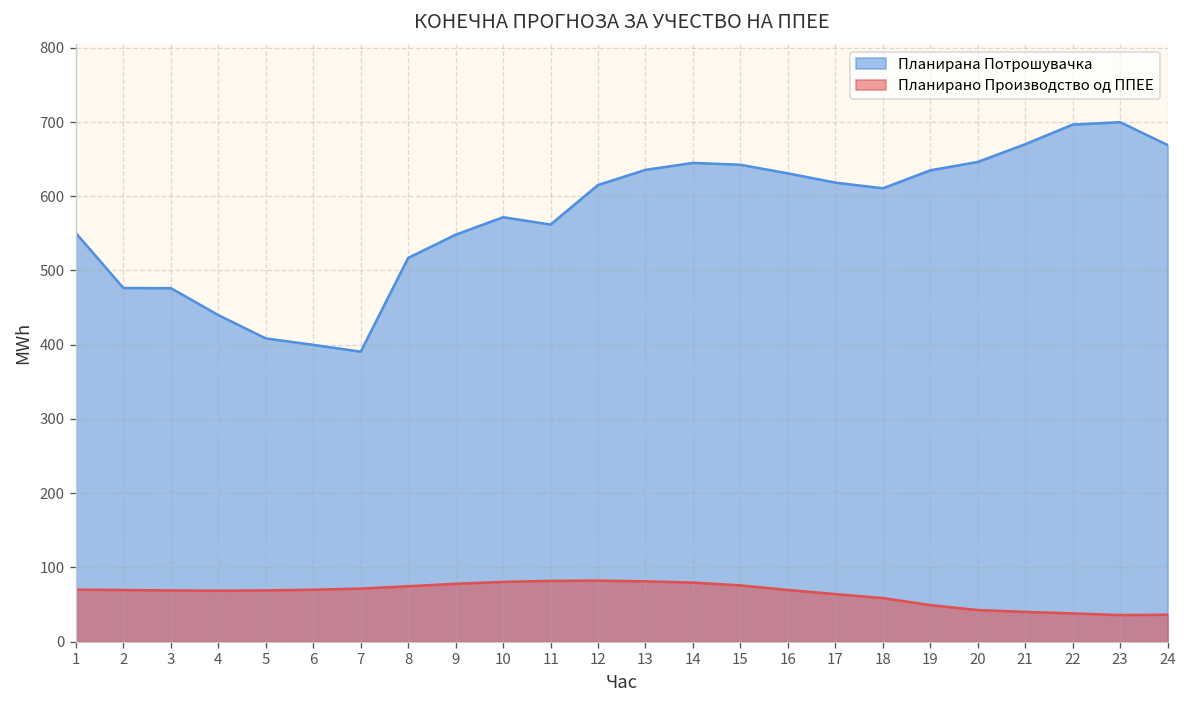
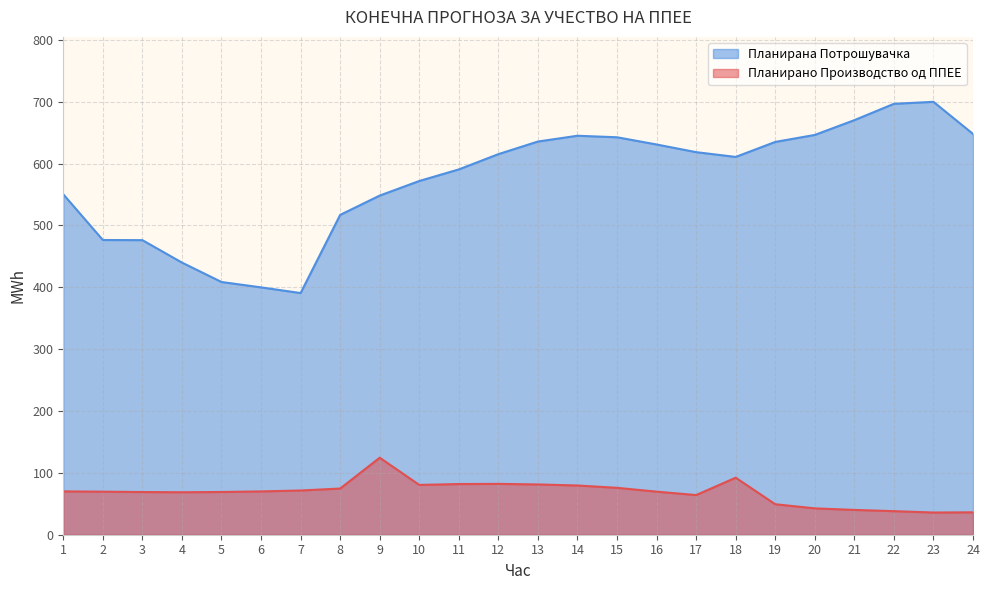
Планирано Производство од ППЕЕ, 9: 80 -> 120
Планирана Потрошувачка, 11: 560 -> 590
Планирано Производство од ППЕЕ, 18: 60 -> 90
Планирана Потрошувачка, 24: 670 -> 650
